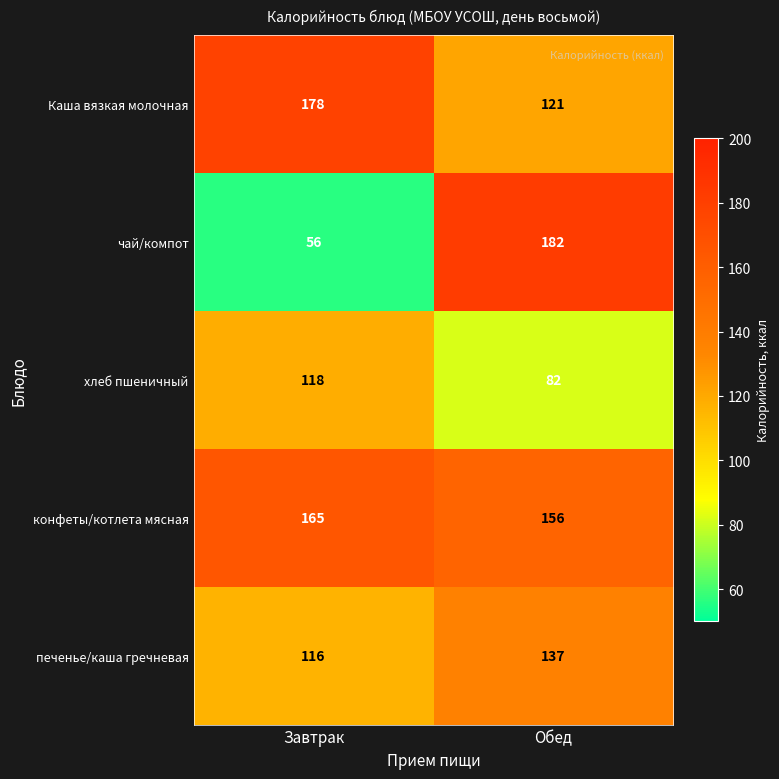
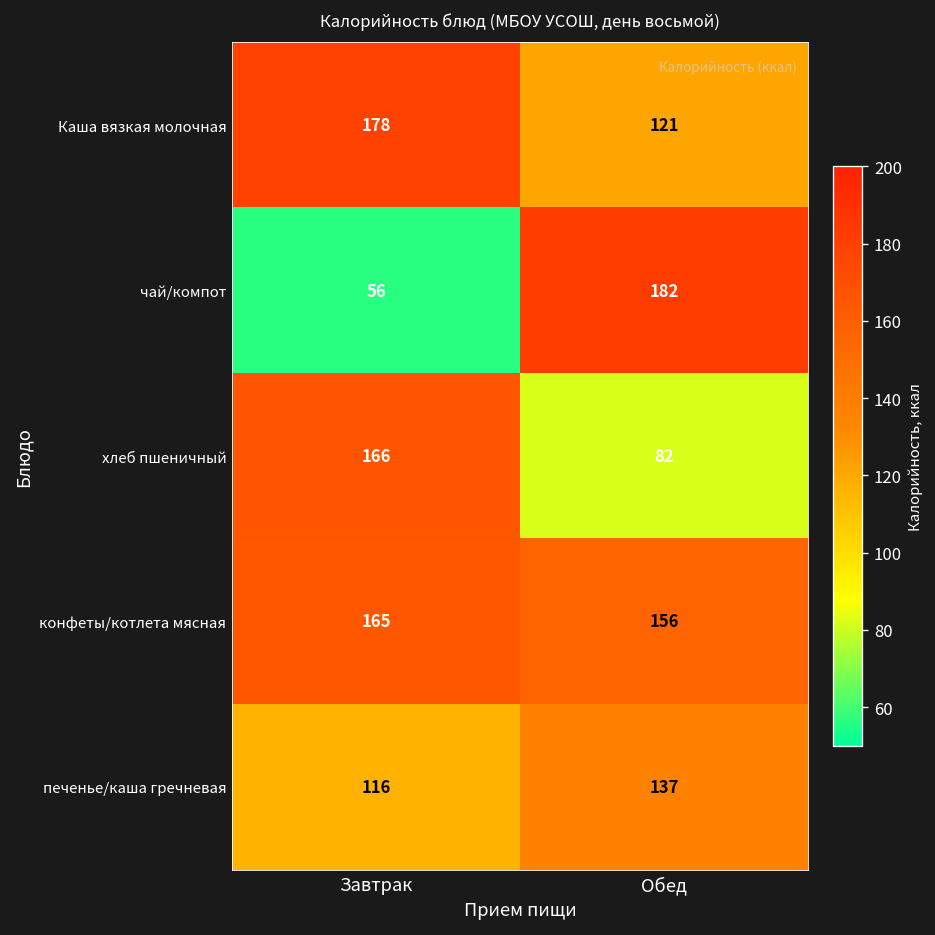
хлеб пшеничный, Завтрак: 118 -> 166
